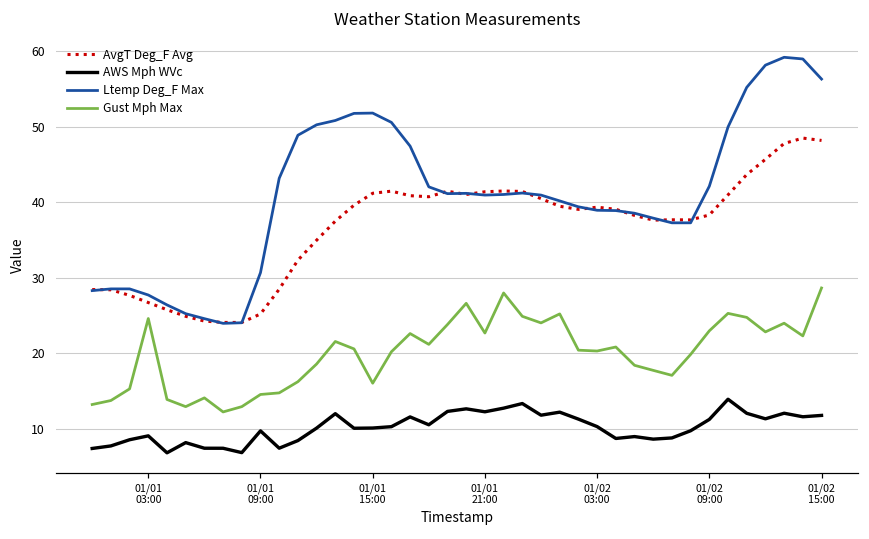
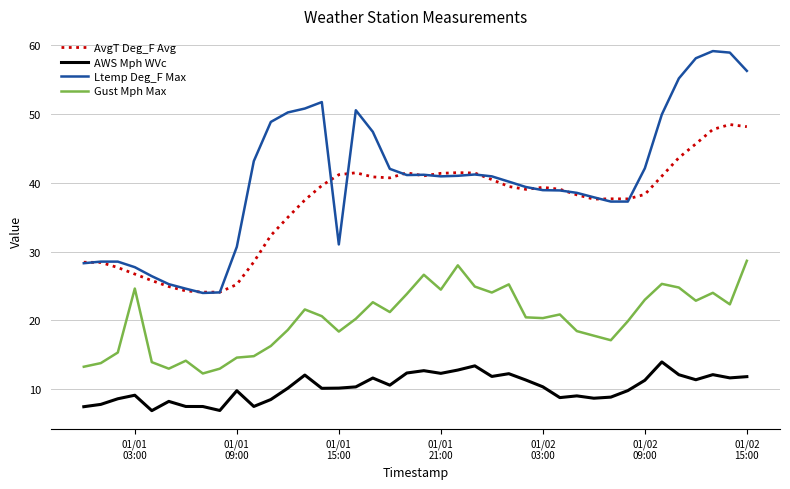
Ltemp Deg_F Max, 01/01 15:00: 52 -> 31
Gust Mph Max, 01/01 15:00: 16 -> 18
Gust Mph Max, 01/01 21:00: 23 -> 24
